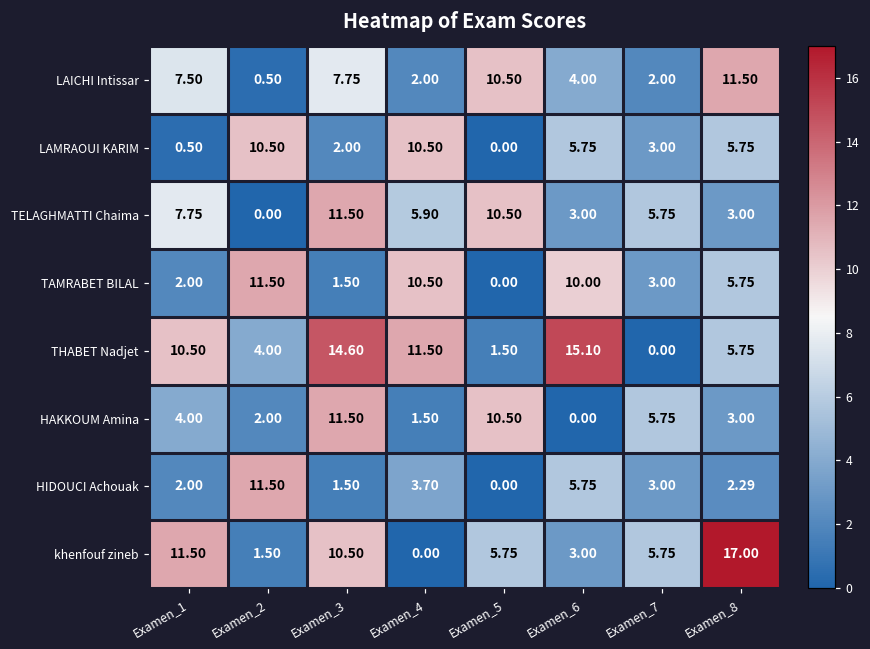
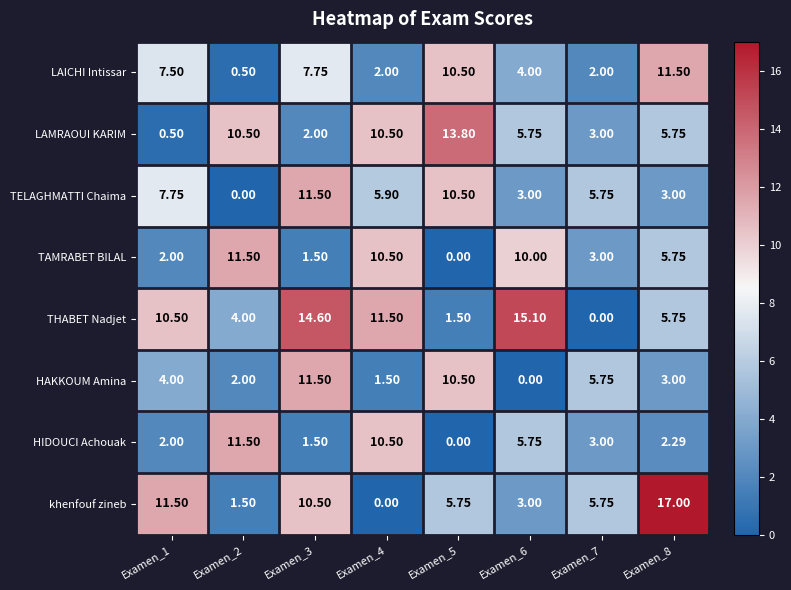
LAMRAOUI KARIM, Examen_5: 0.00 -> 13.80
HIDOUCI Achouak, Examen_4: 3.70 -> 10.50
